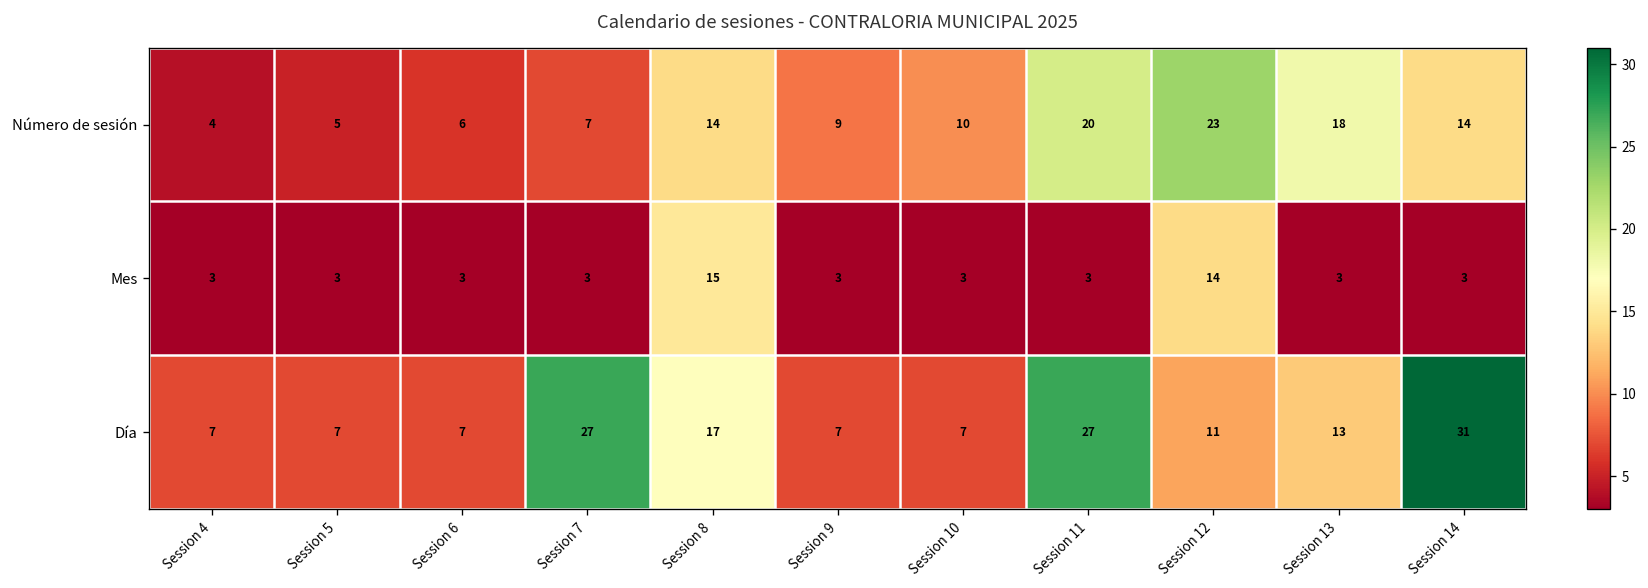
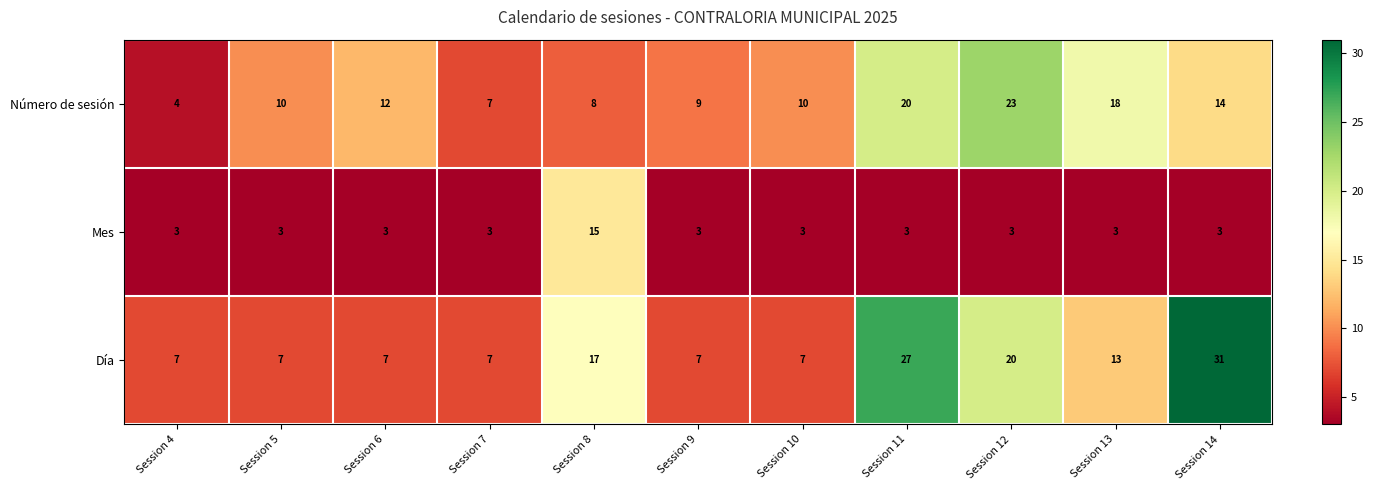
Número de sesión, Session 5: 5 -> 10
Número de sesión, Session 6: 6 -> 12
Número de sesión, Session 8: 14 -> 8
Mes, Session 12: 14 -> 3
Día, Session 7: 27 -> 7
Día, Session 12: 11 -> 20
